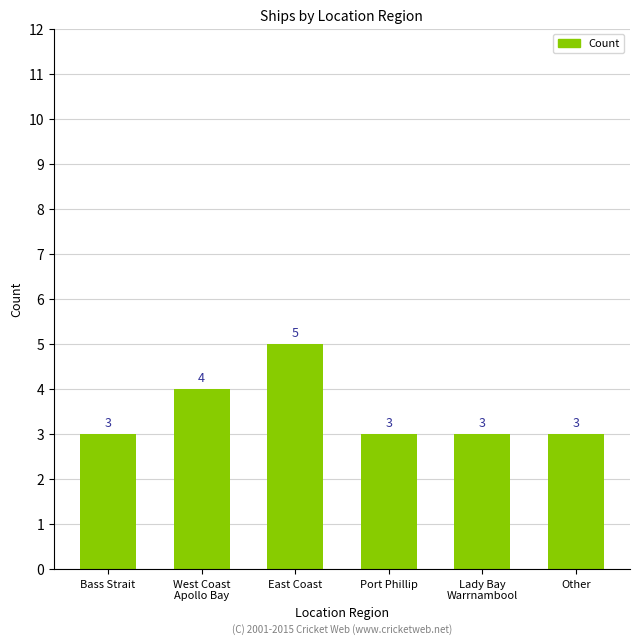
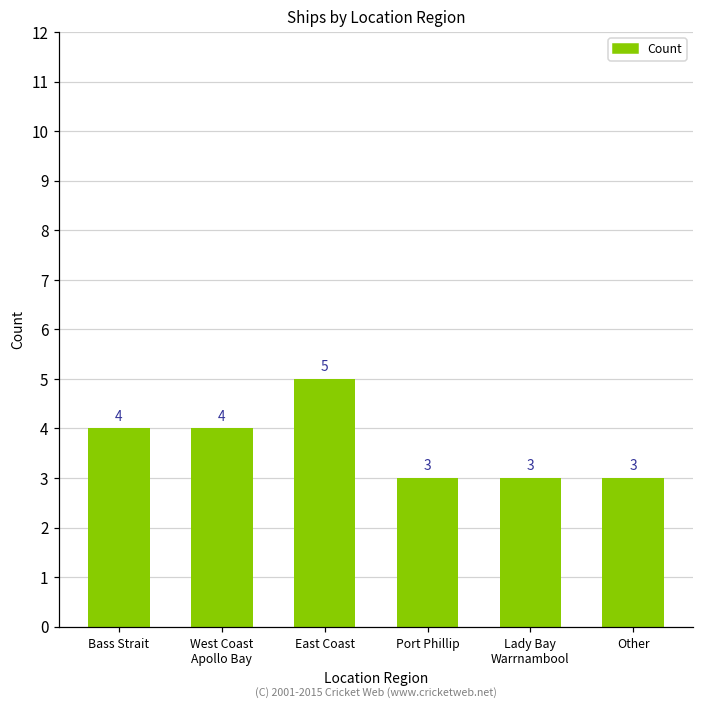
Bass Strait: 3 -> 4
